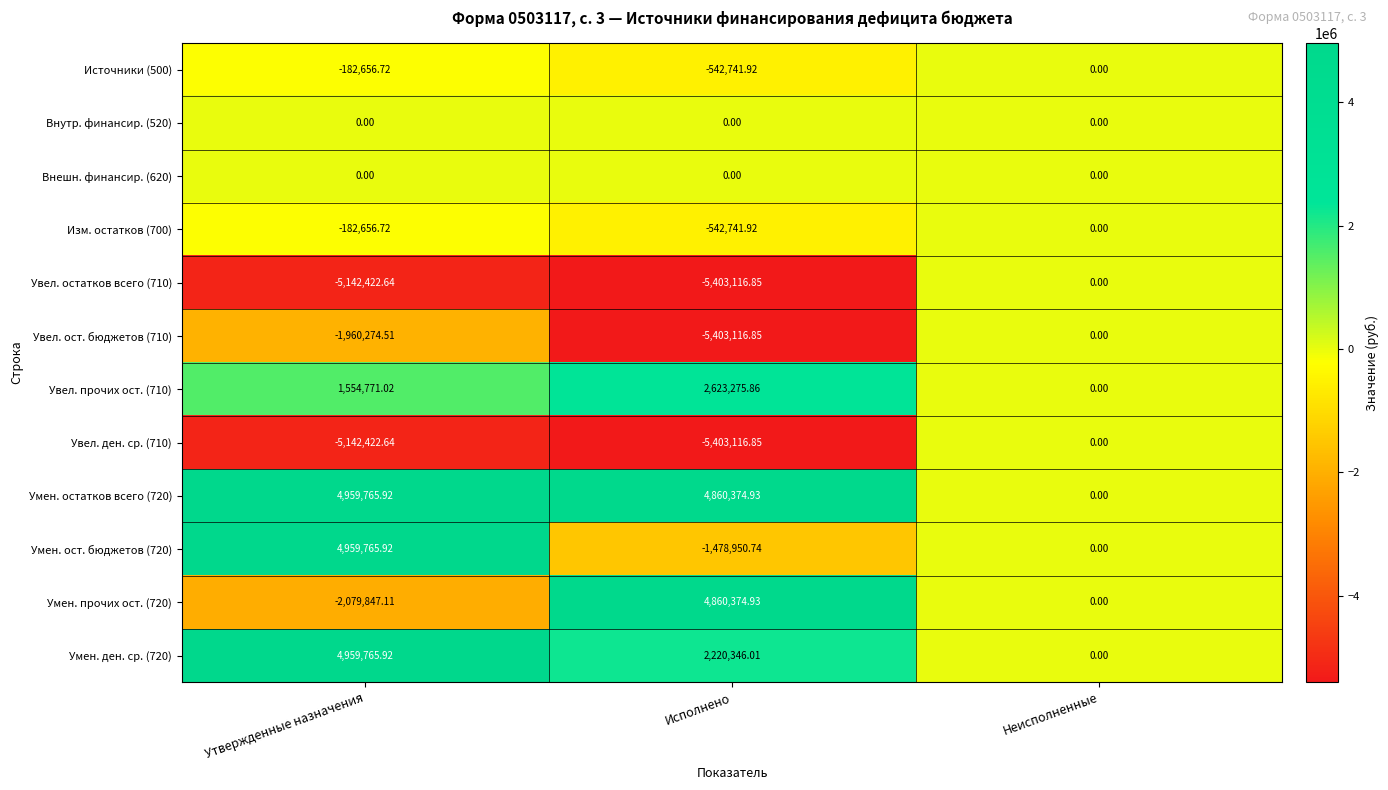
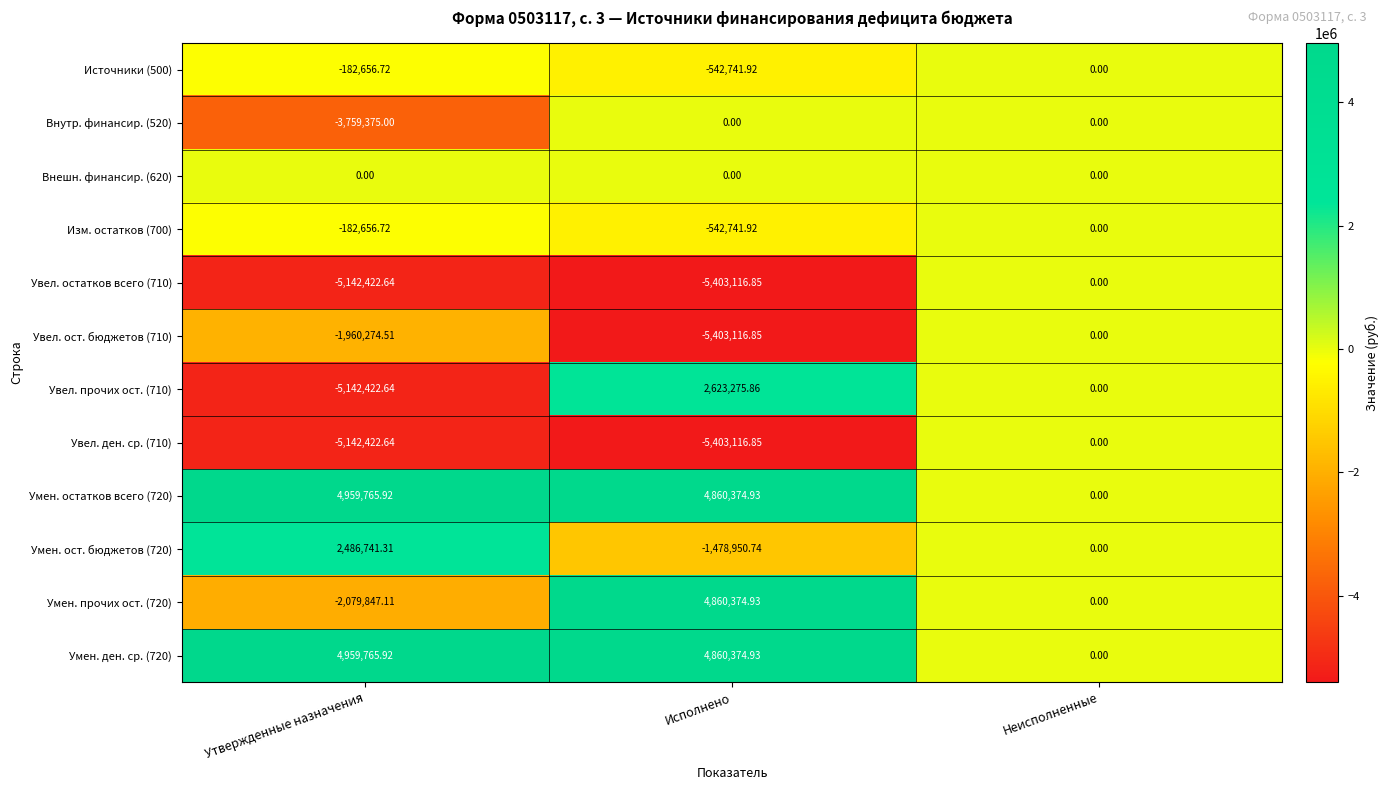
Внутр. финансир. (520), Утвержденные назначения: 0.00 -> -3,759,375.00
Увел. прочих ост. (710), Утвержденные назначения: 1,554,771.02 -> -5,142,422.64
Умен. ост. бюджетов (720), Утвержденные назначения: 4,959,765.92 -> 2,486,741.31
Умен. ден. ср. (720), Исполнено: 2,220,346.01 -> 4,860,374.93
